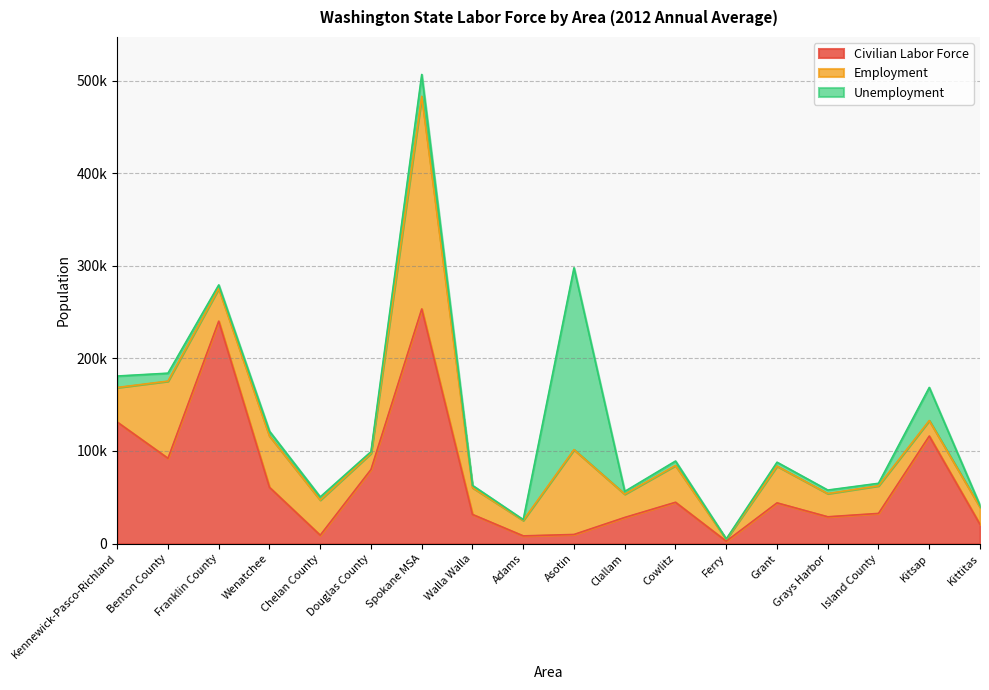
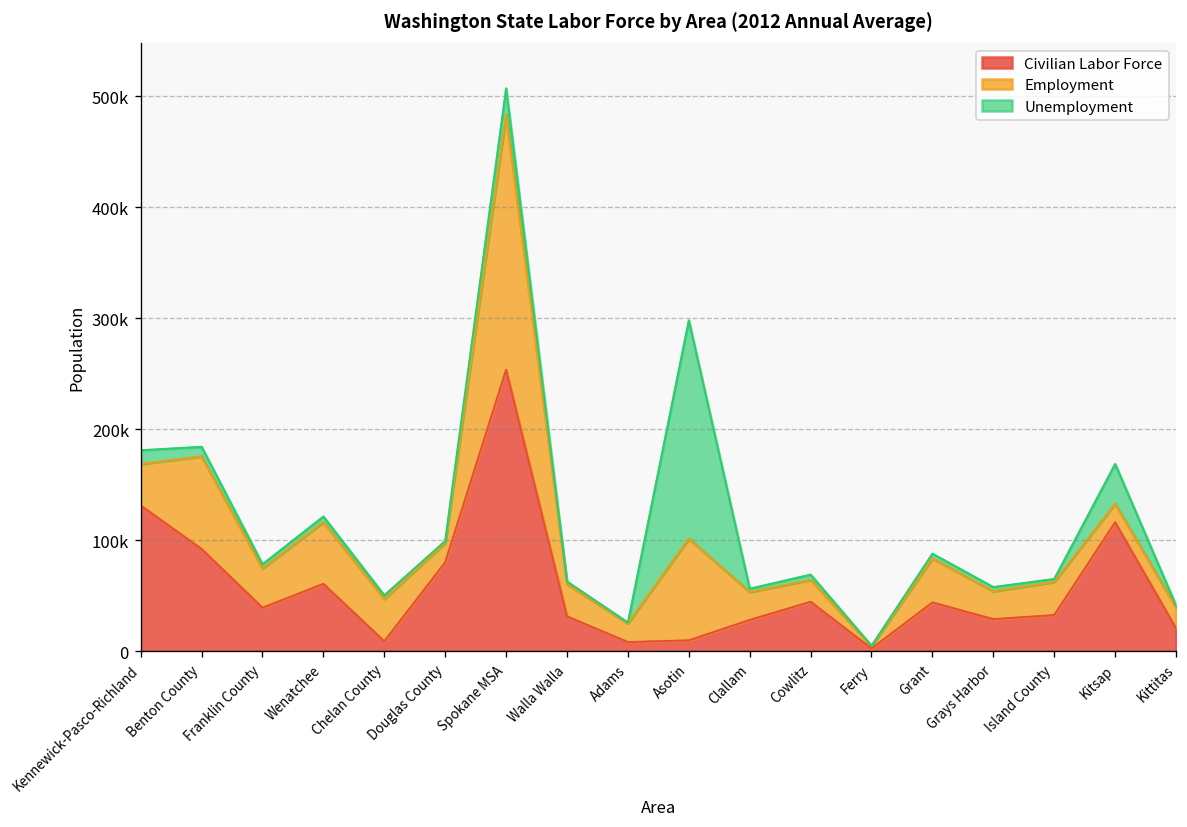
Civilian Labor Force, Franklin County: 240000 -> 40000
Employment, Cowlitz: 40000 -> 20000
